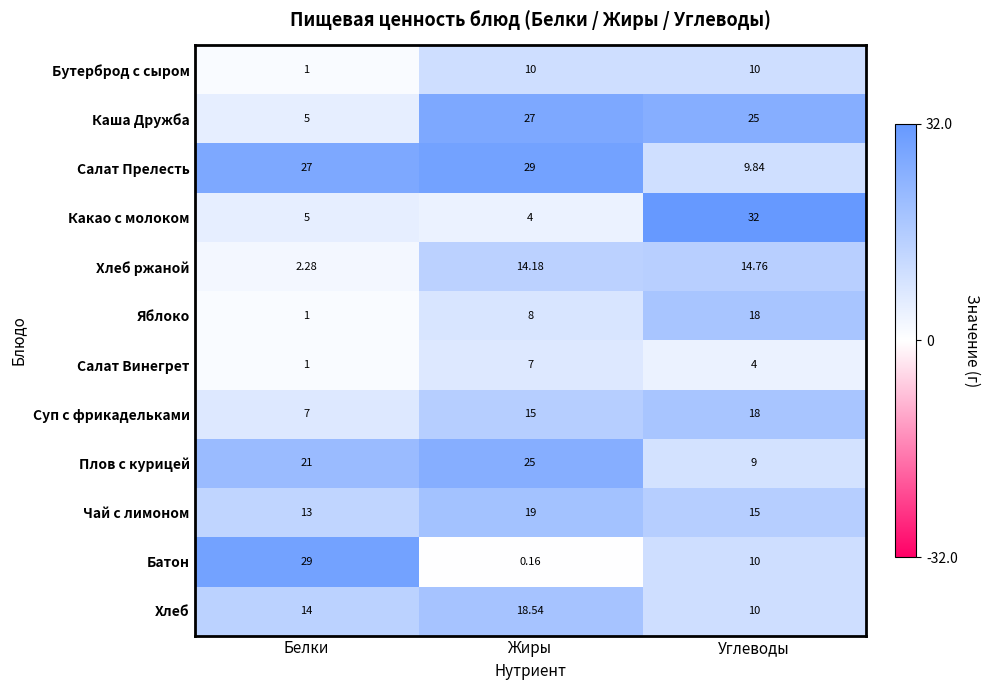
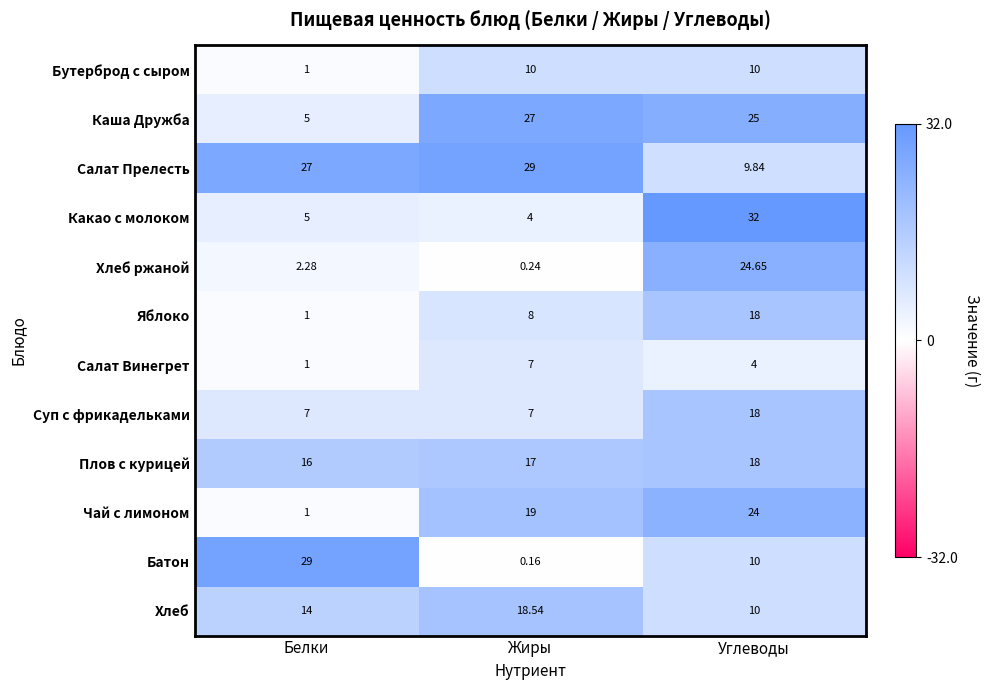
Хлеб ржаной, Жиры: 14.18 -> 0.24
Хлеб ржаной, Углеводы: 14.76 -> 24.65
Суп с фрикадельками, Жиры: 15 -> 7
Плов с курицей, Белки: 21 -> 16
Плов с курицей, Жиры: 25 -> 17
Плов с курицей, Углеводы: 9 -> 18
Чай с лимоном, Белки: 13 -> 1
Чай с лимоном, Углеводы: 15 -> 24
